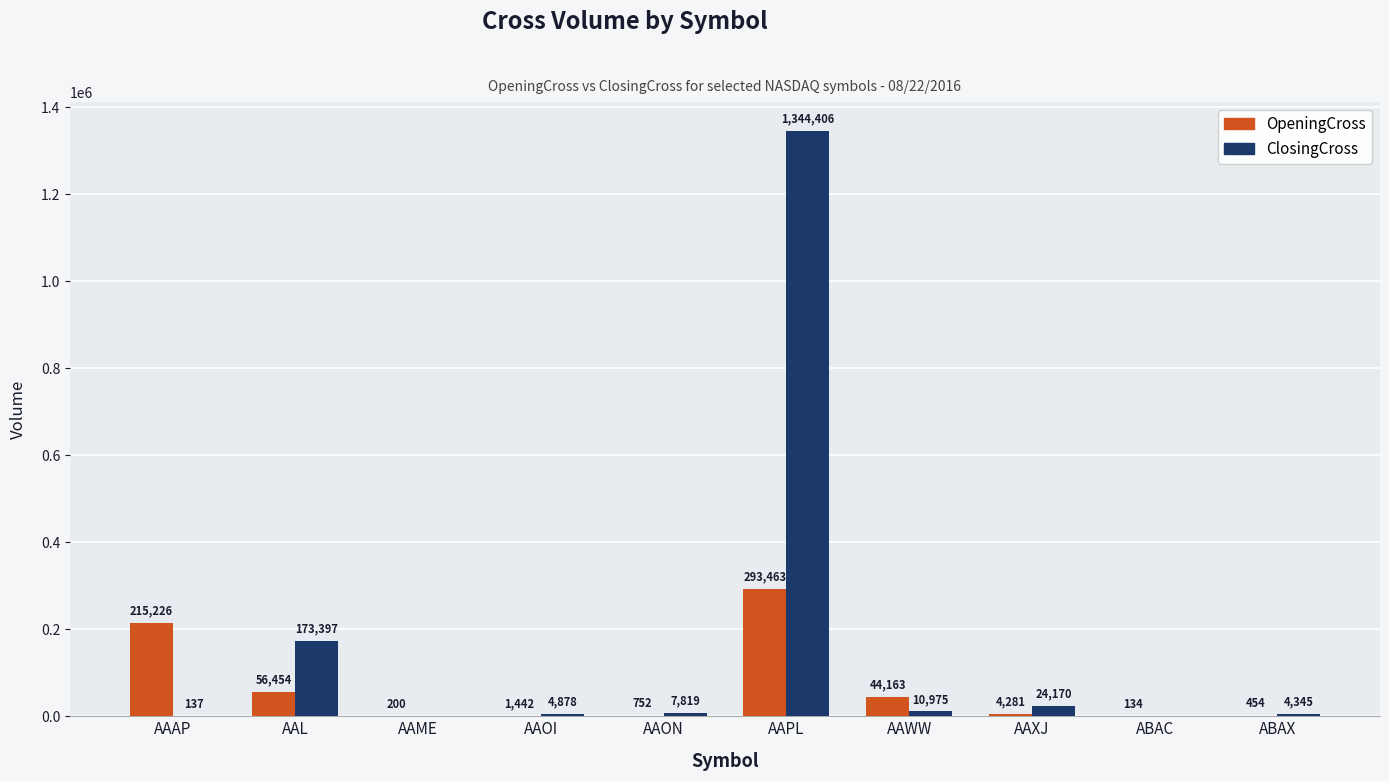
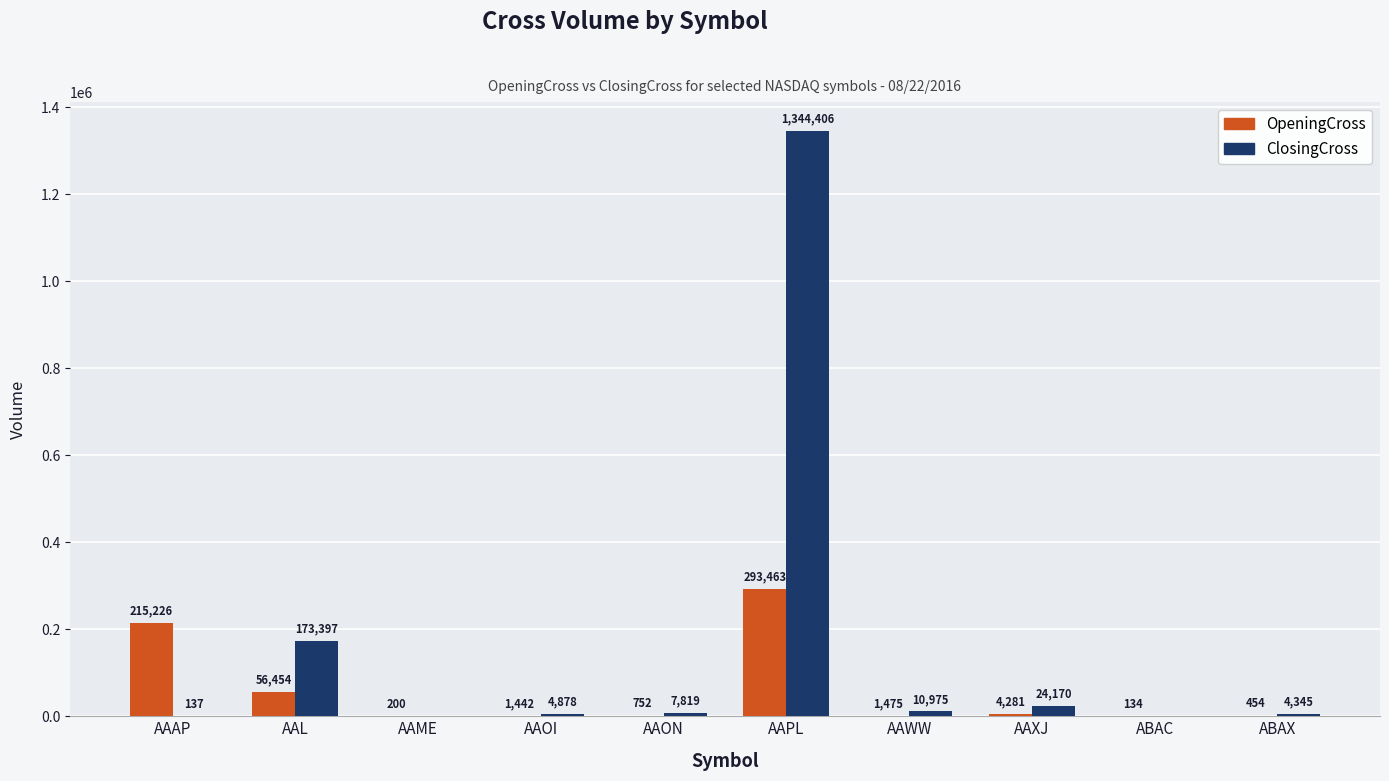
OpeningCross, AAWW: 44,163 -> 1,475
